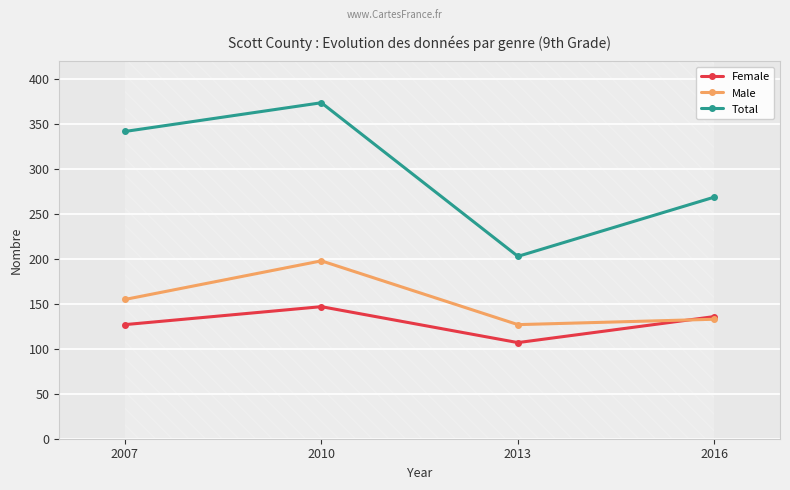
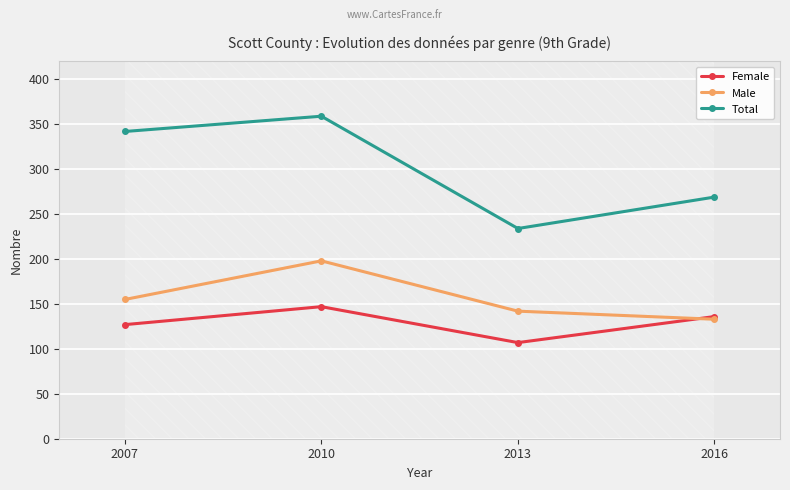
Total, 2010: 370 -> 360
Male, 2013: 130 -> 140
Total, 2013: 200 -> 230
